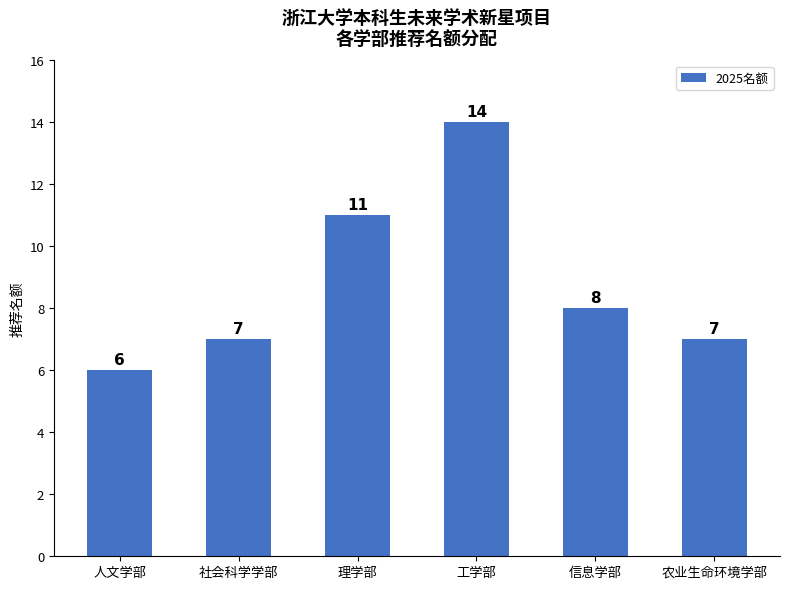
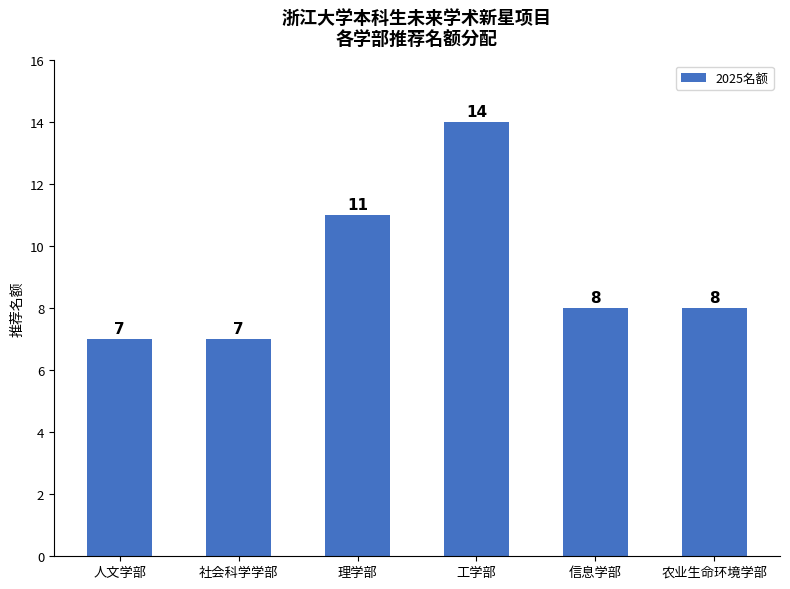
人文学部: 6 -> 7
农业生命环境学部: 7 -> 8
